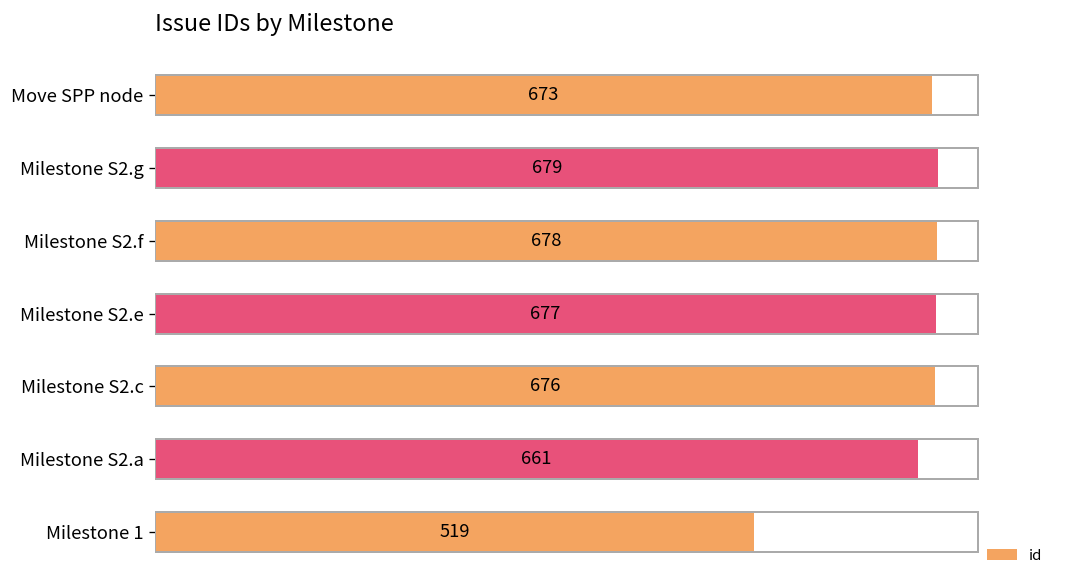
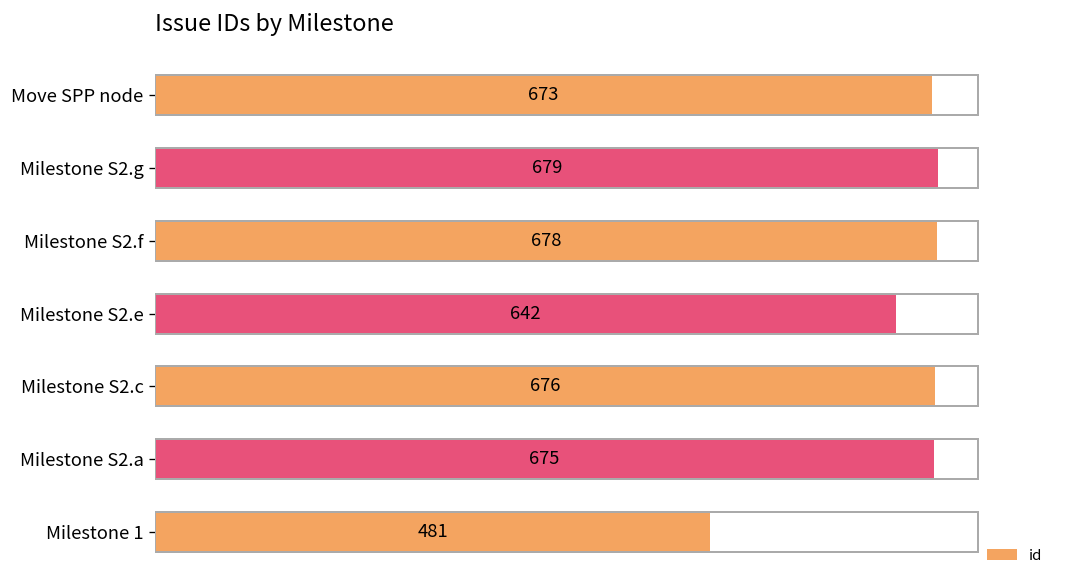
Milestone S2.e: 677 -> 642
Milestone S2.a: 661 -> 675
Milestone 1: 519 -> 481
